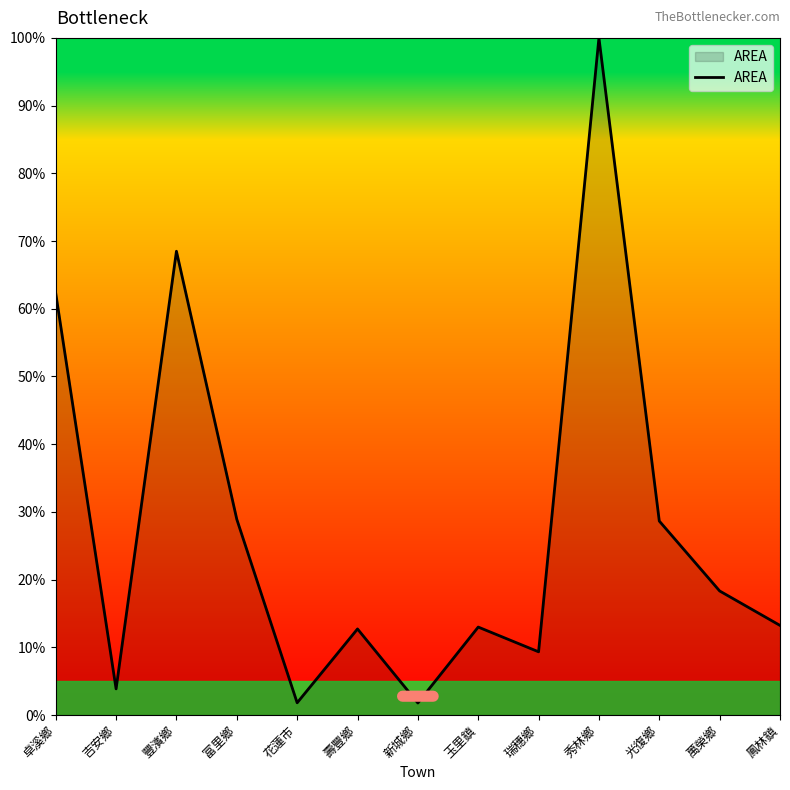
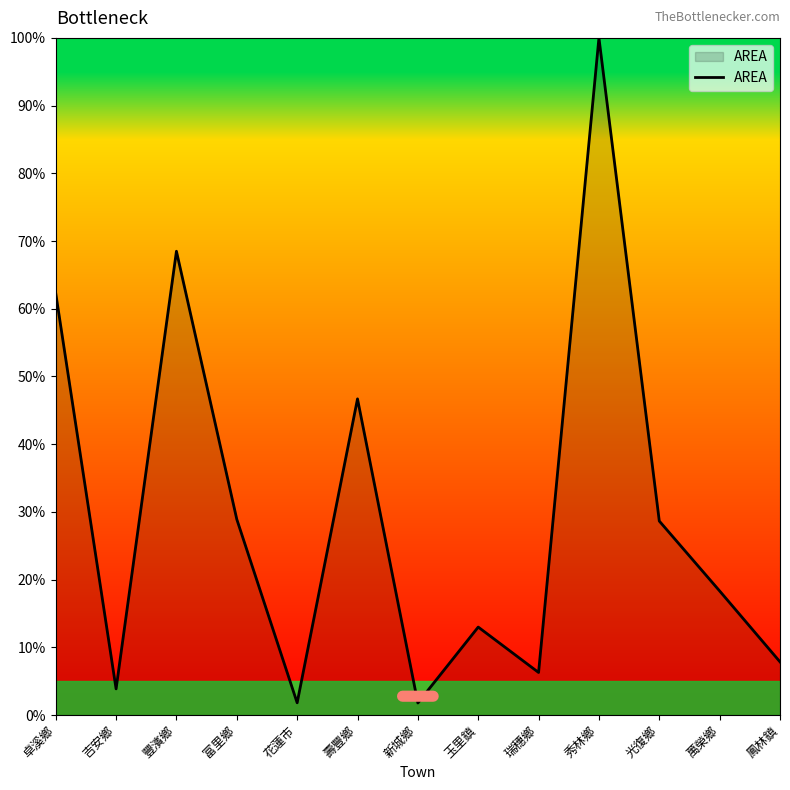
壽豐鄉: 13% -> 47%
瑞穗鄉: 9% -> 6%
鳳林鎮: 13% -> 8%
